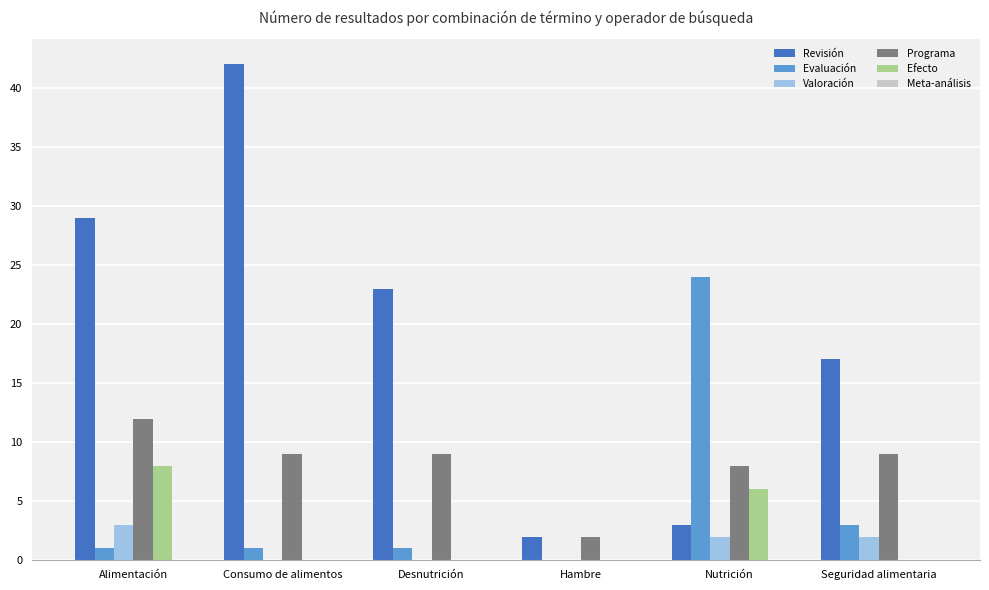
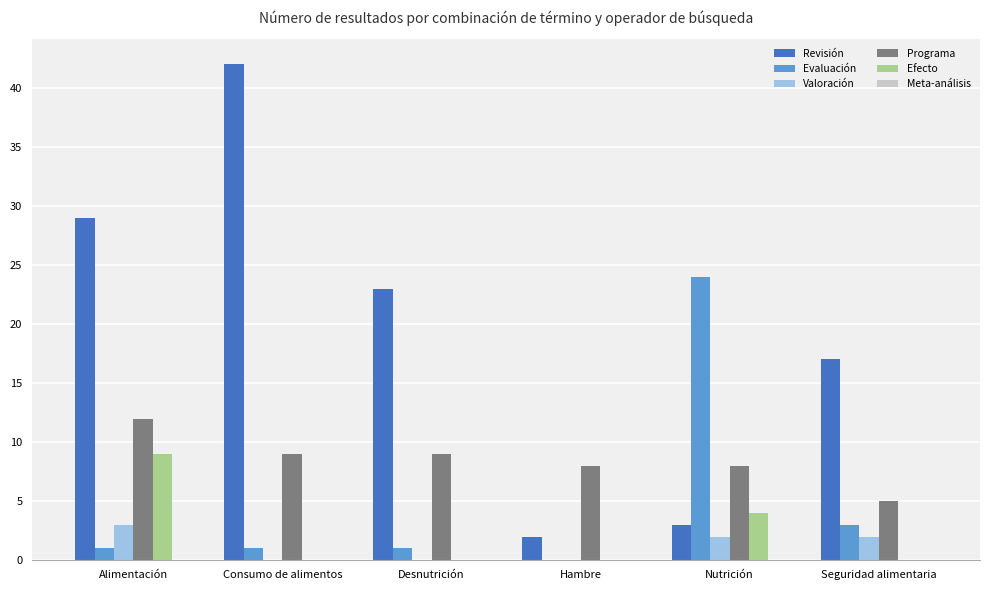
Efecto, Alimentación: 8 -> 9
Programa, Hambre: 2 -> 8
Efecto, Nutrición: 6 -> 4
Programa, Seguridad alimentaria: 9 -> 5
